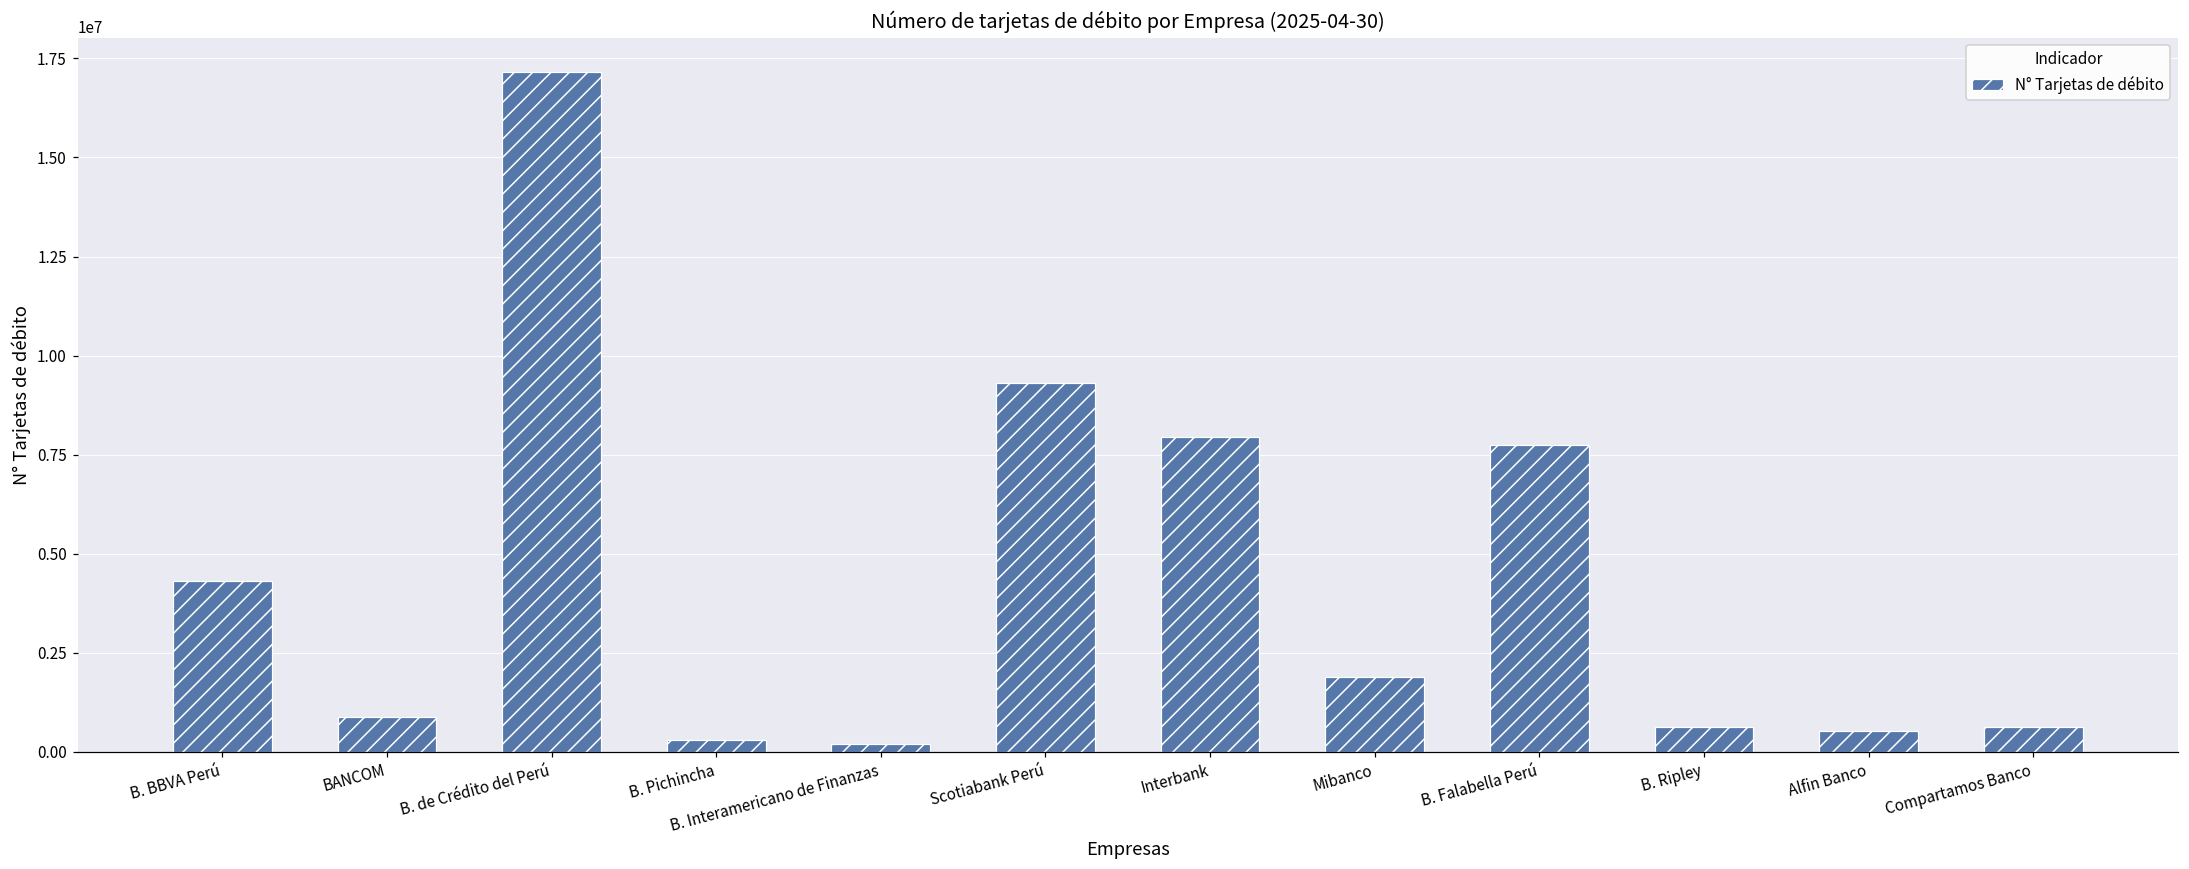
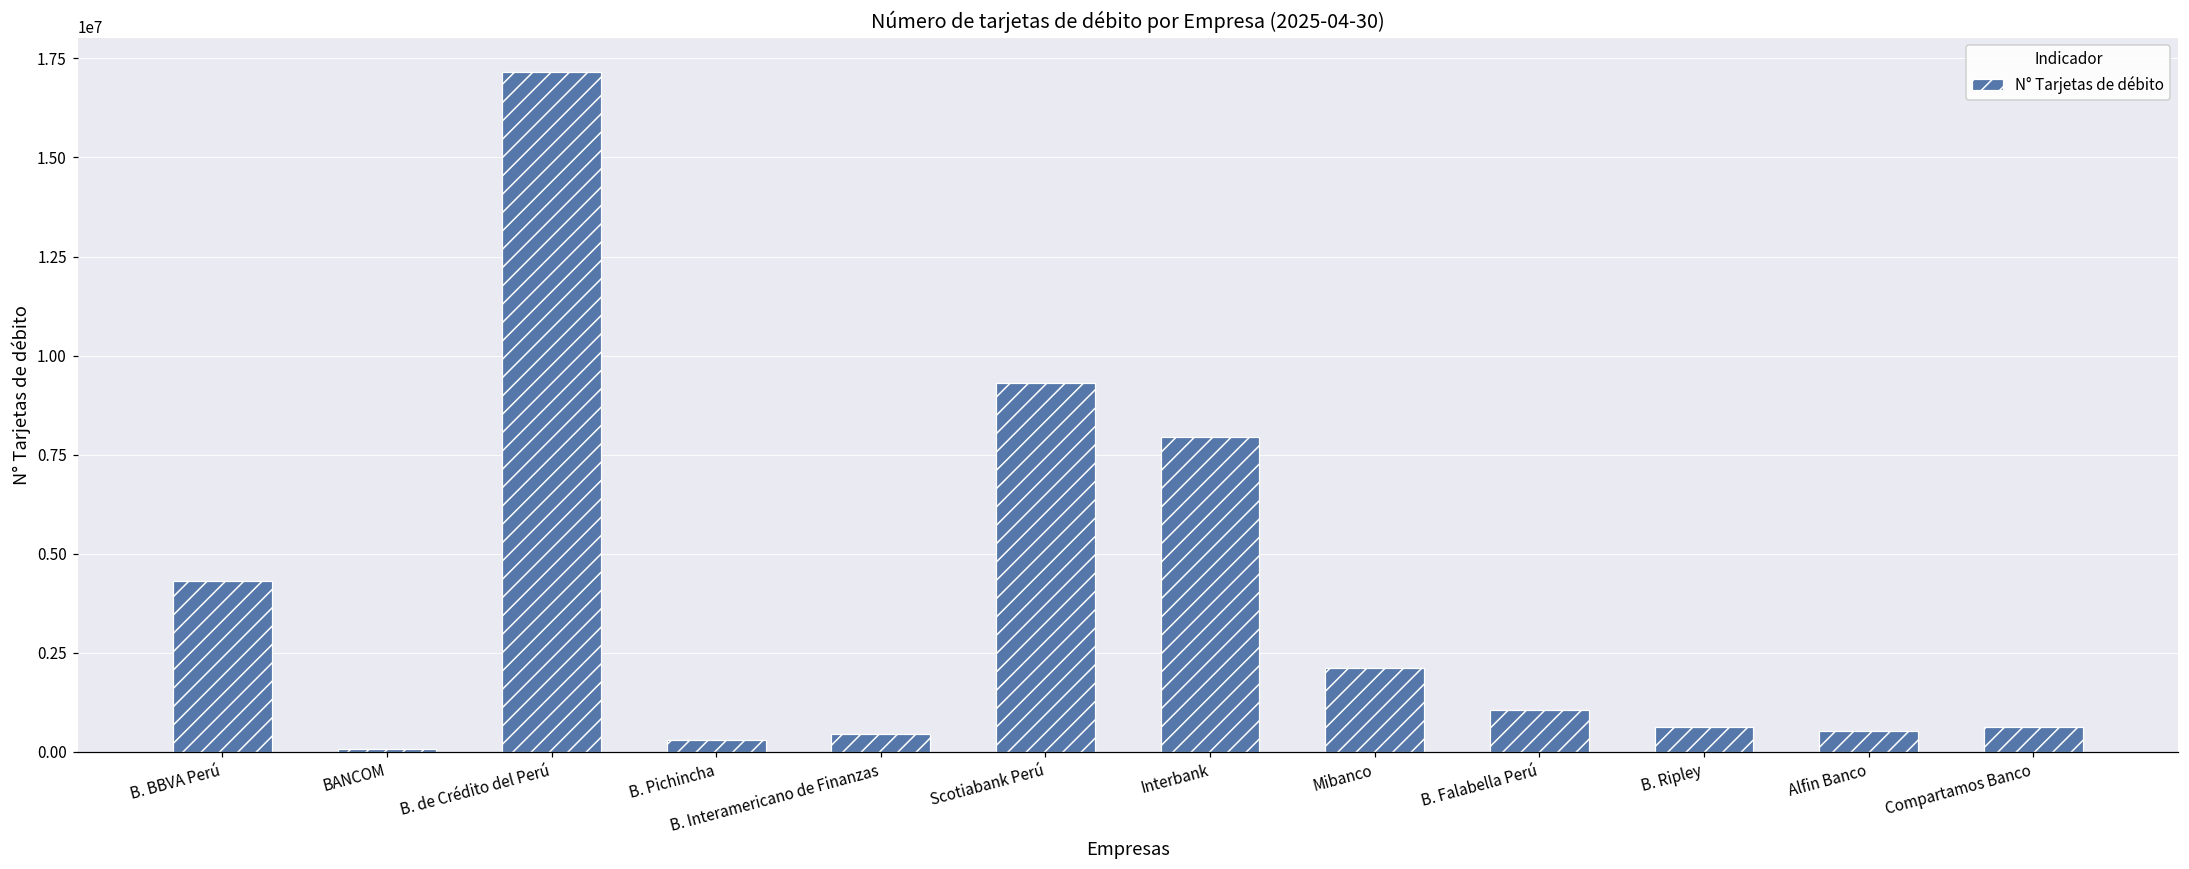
BANCOM: 900000 -> 100000
B. Interamericano de Finanzas: 200000 -> 400000
Mibanco: 1900000 -> 2100000
B. Falabella Perú: 7700000 -> 1100000
